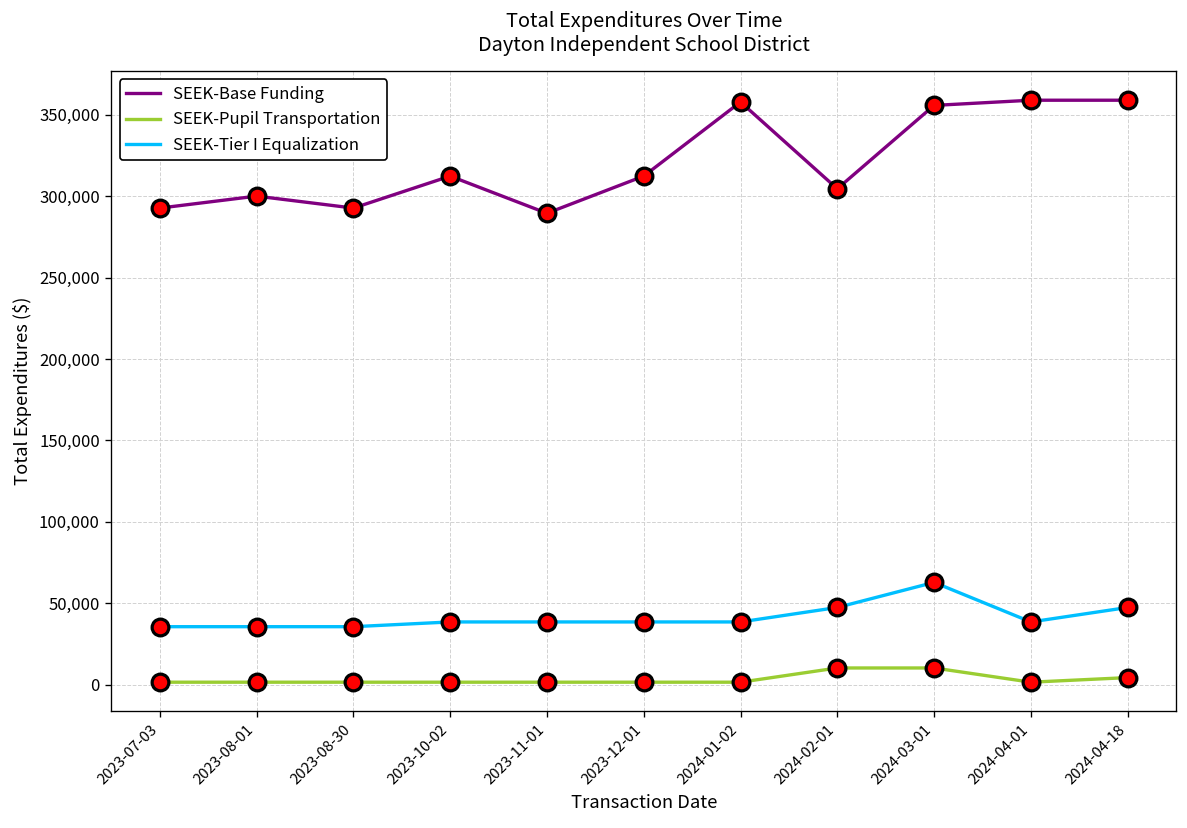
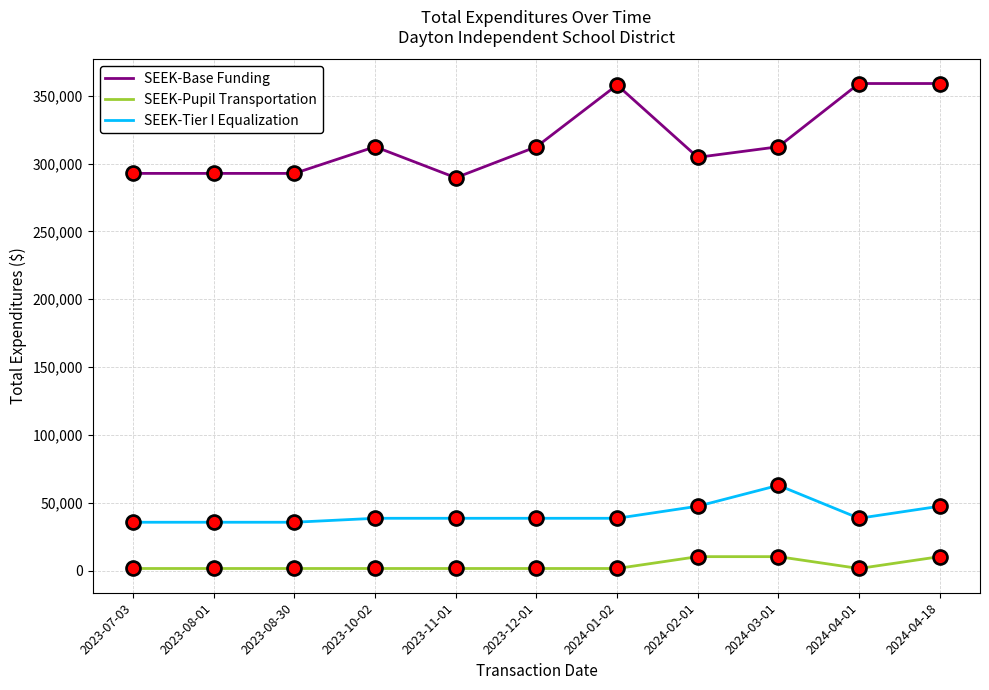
SEEK-Base Funding, 2023-08-01: 300,000 -> 293,000
SEEK-Base Funding, 2024-03-01: 356,000 -> 312,000
SEEK-Pupil Transportation, 2024-04-18: 4,000 -> 10,000
